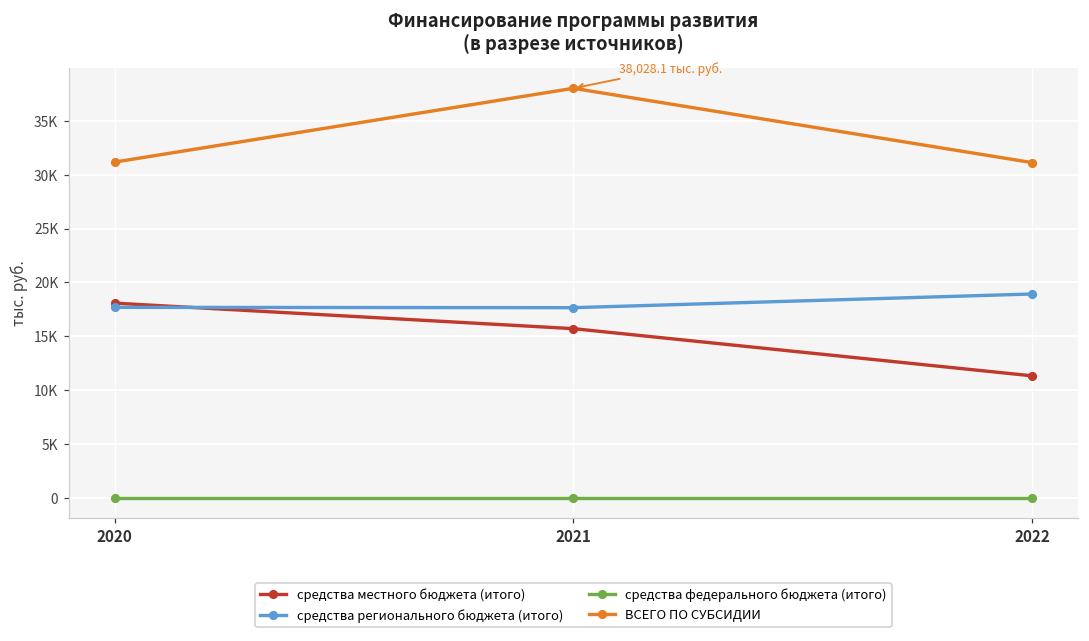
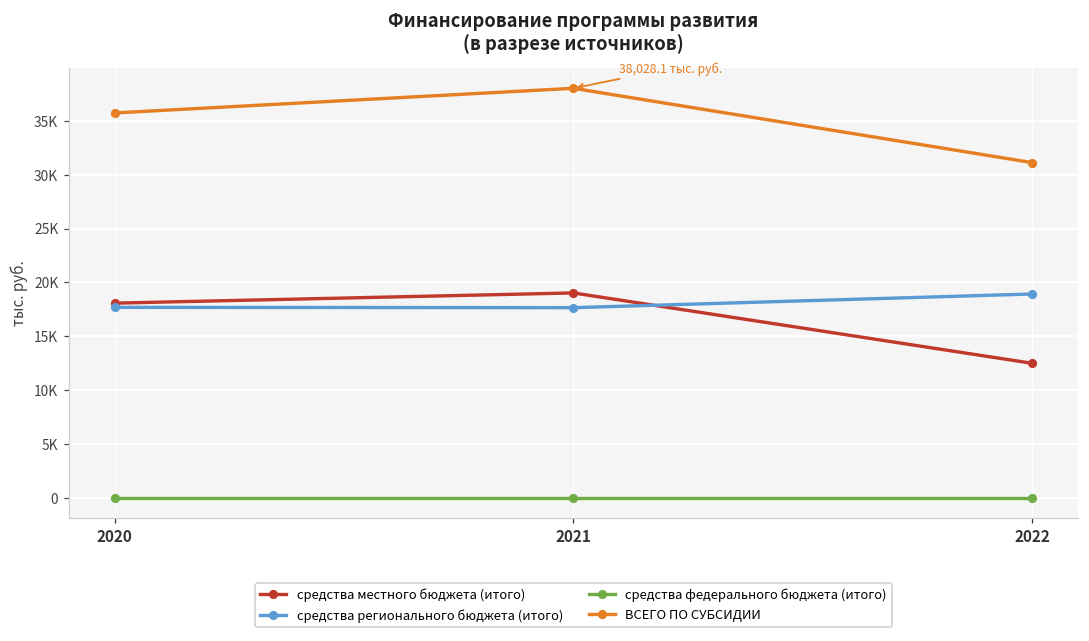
ВСЕГО ПО СУБСИДИИ, 2020: 31000 -> 36000
средства местного бюджета (итого), 2021: 16000 -> 19000
средства местного бюджета (итого), 2022: 11000 -> 12000
